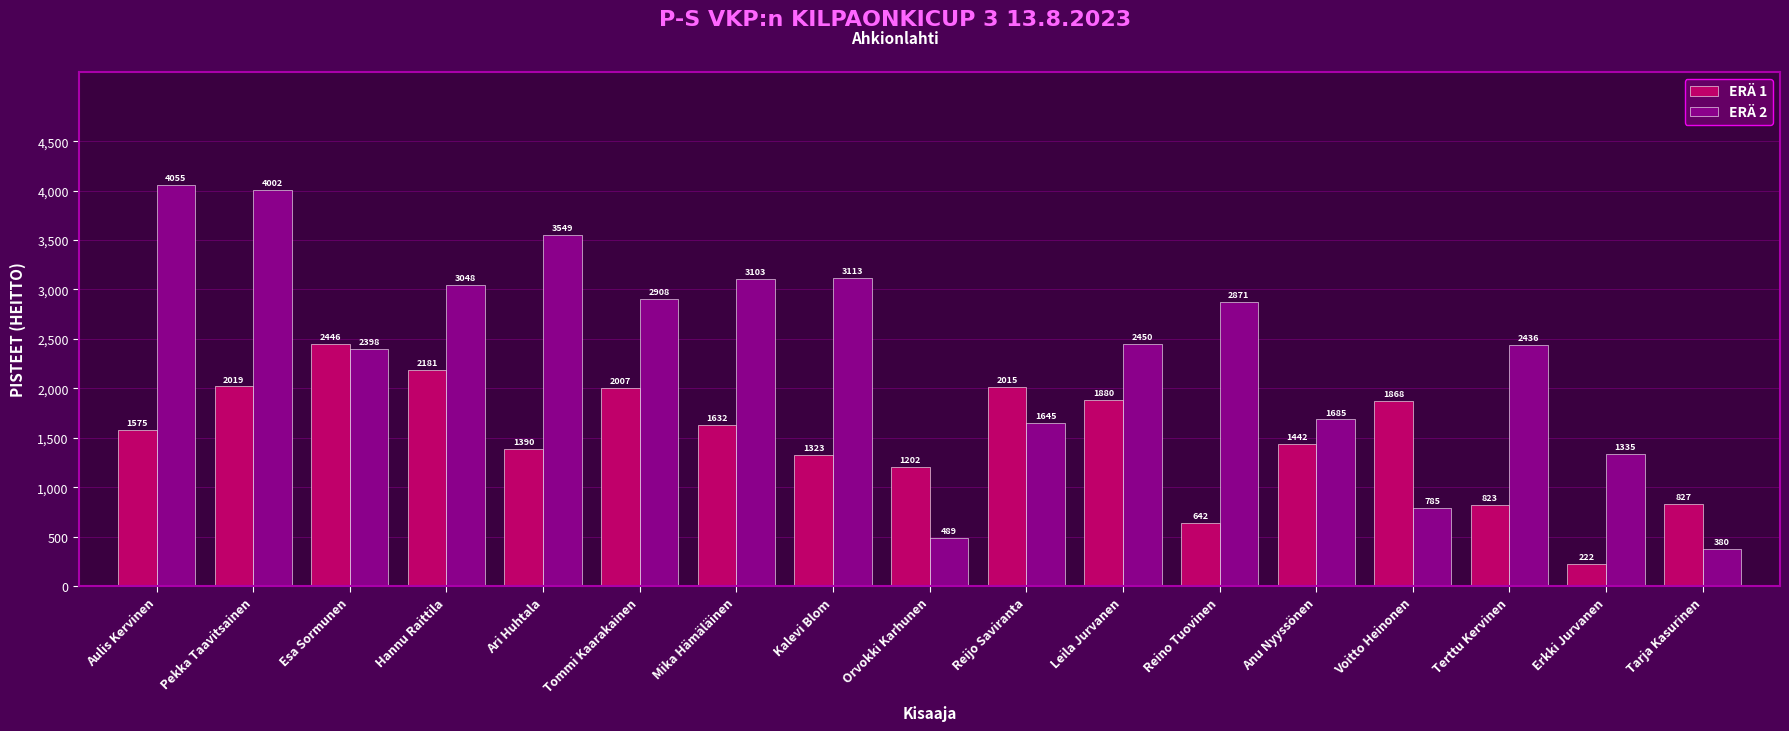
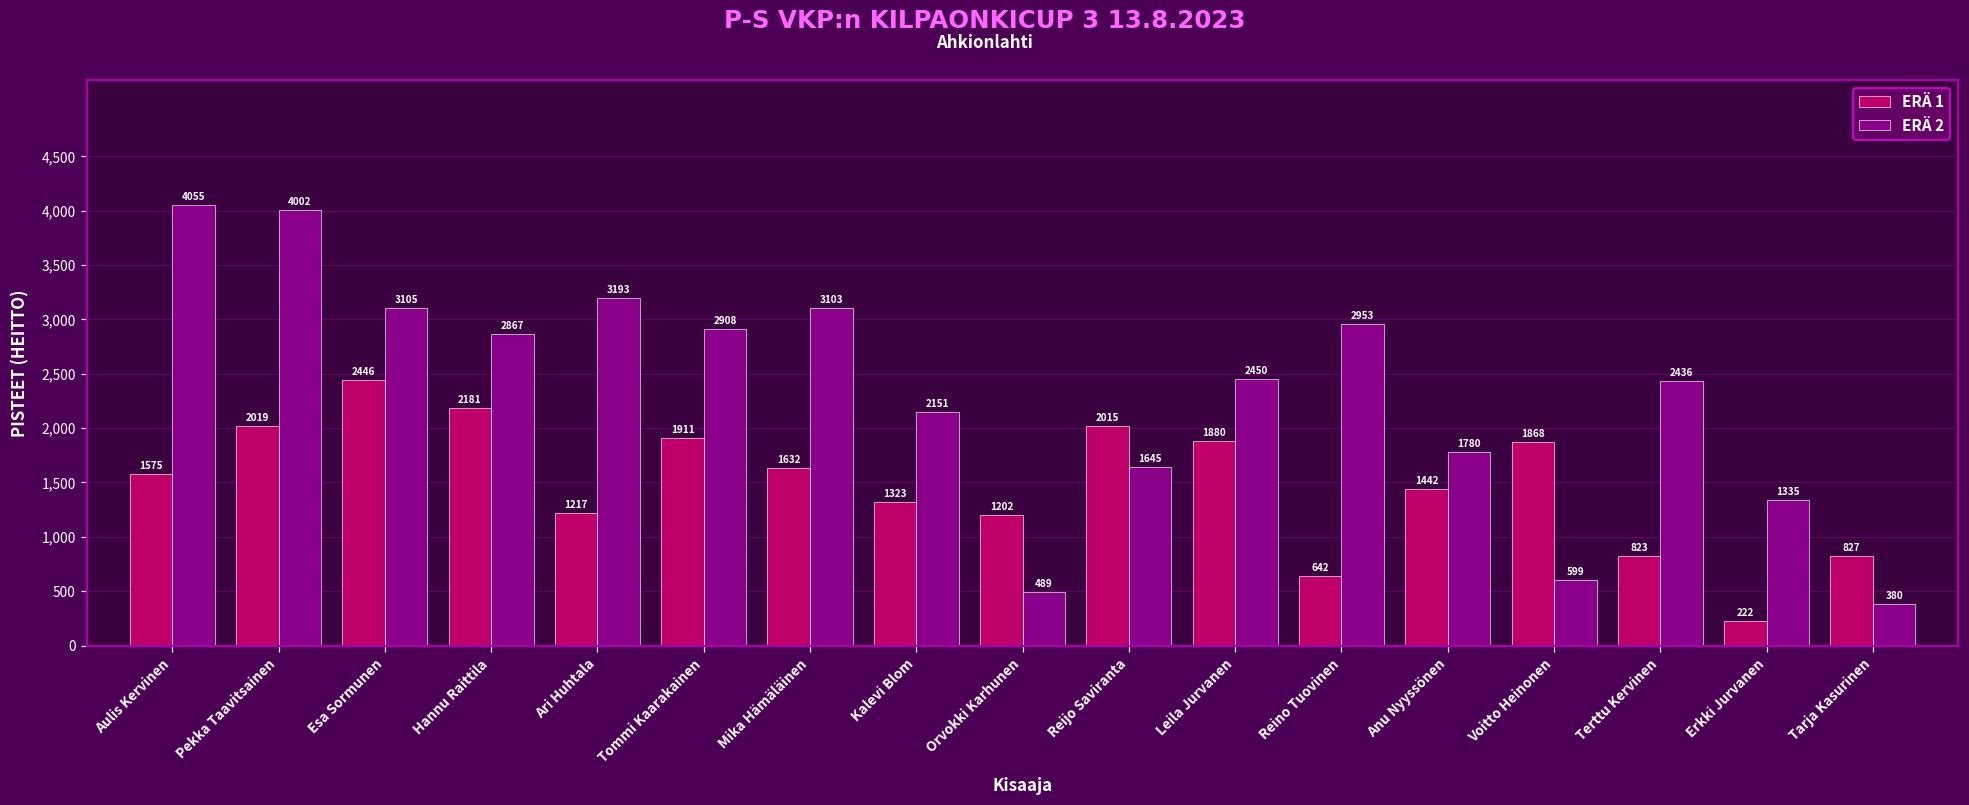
ERÄ 2, Esa Sormunen: 2398 -> 3105
ERÄ 2, Hannu Raittila: 3048 -> 2867
ERÄ 1, Ari Huhtala: 1390 -> 1217
ERÄ 2, Ari Huhtala: 3549 -> 3193
ERÄ 1, Tommi Kaarakainen: 2007 -> 1911
ERÄ 2, Kalevi Blom: 3113 -> 2151
ERÄ 2, Reino Tuovinen: 2871 -> 2953
ERÄ 2, Anu Nyyssönen: 1685 -> 1780
ERÄ 2, Voitto Heinonen: 785 -> 599
